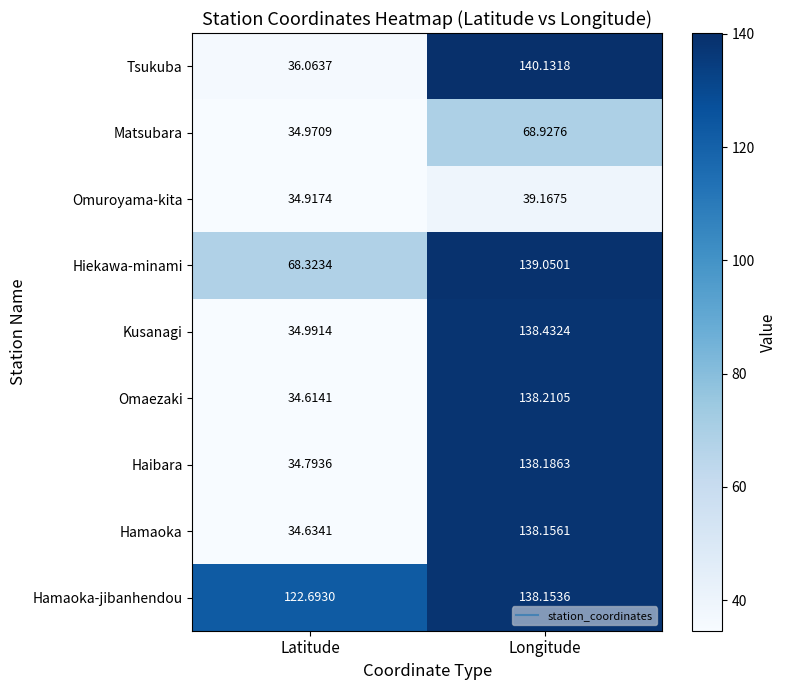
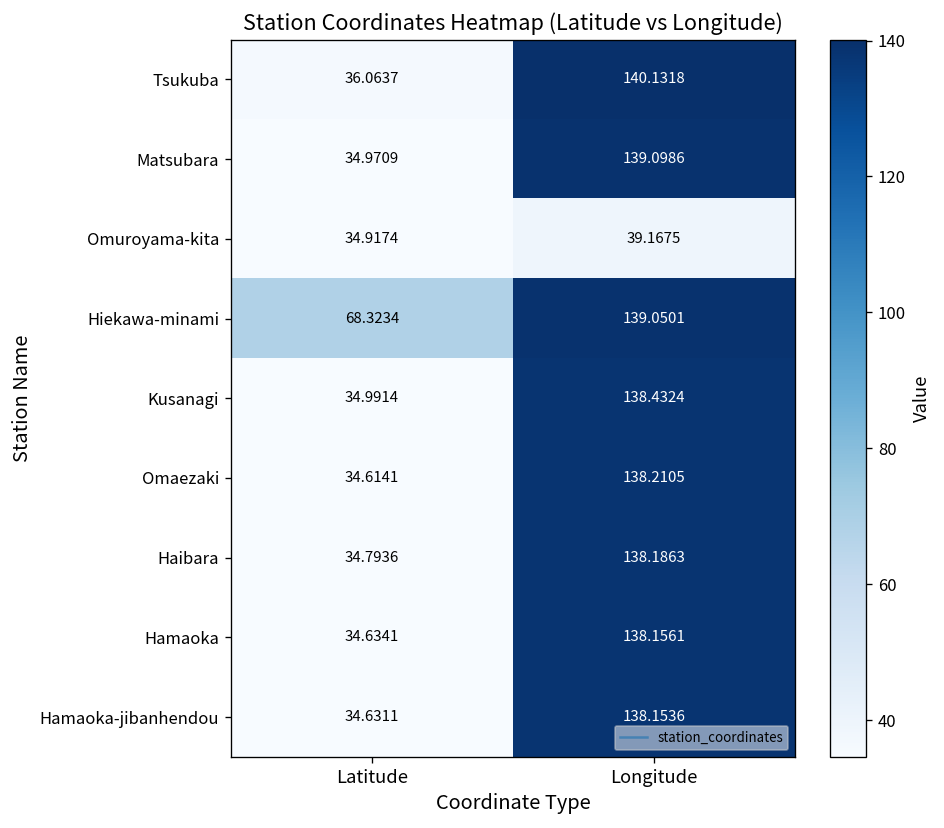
Matsubara, Longitude: 68.9276 -> 139.0986
Hamaoka-jibanhendou, Latitude: 122.6930 -> 34.6311
